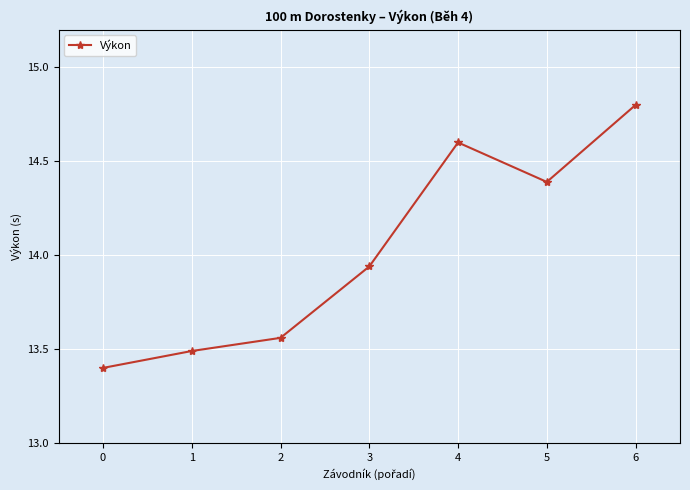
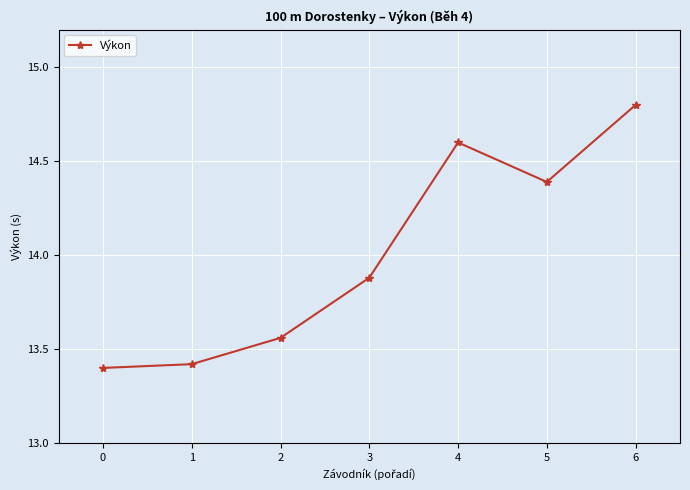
1: 13.49 -> 13.42
3: 13.94 -> 13.88
